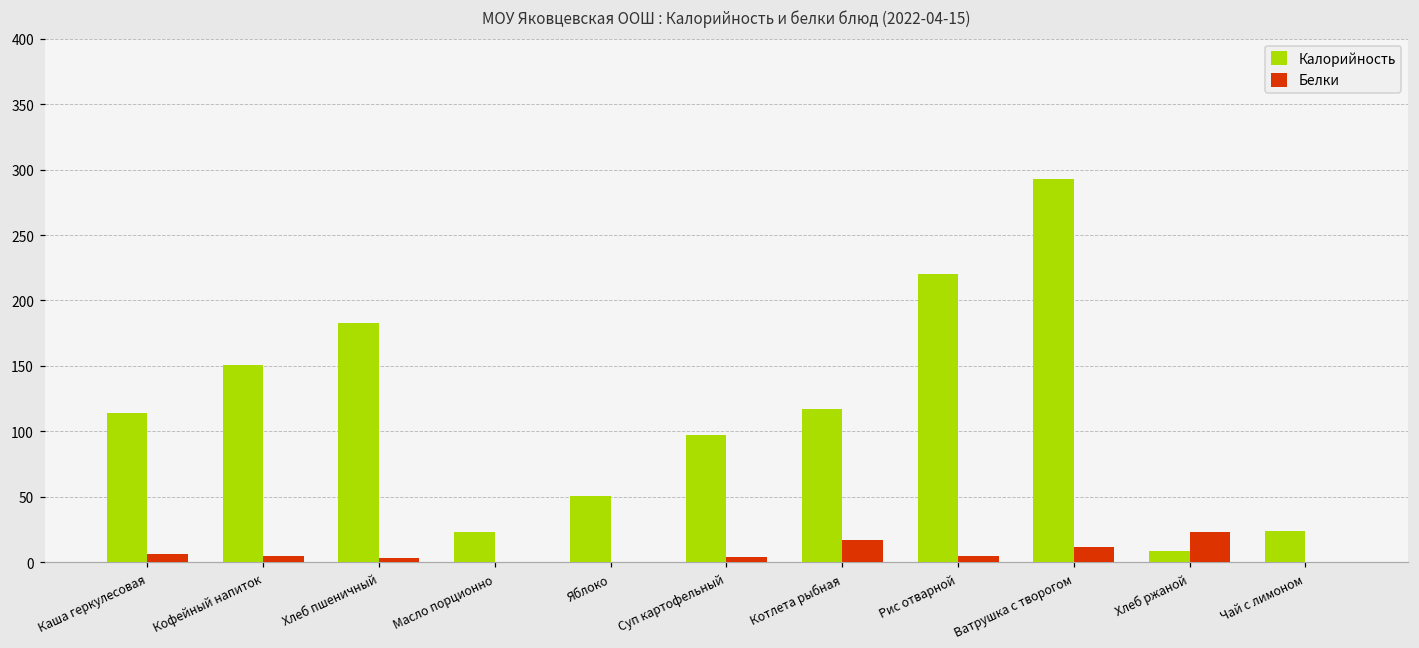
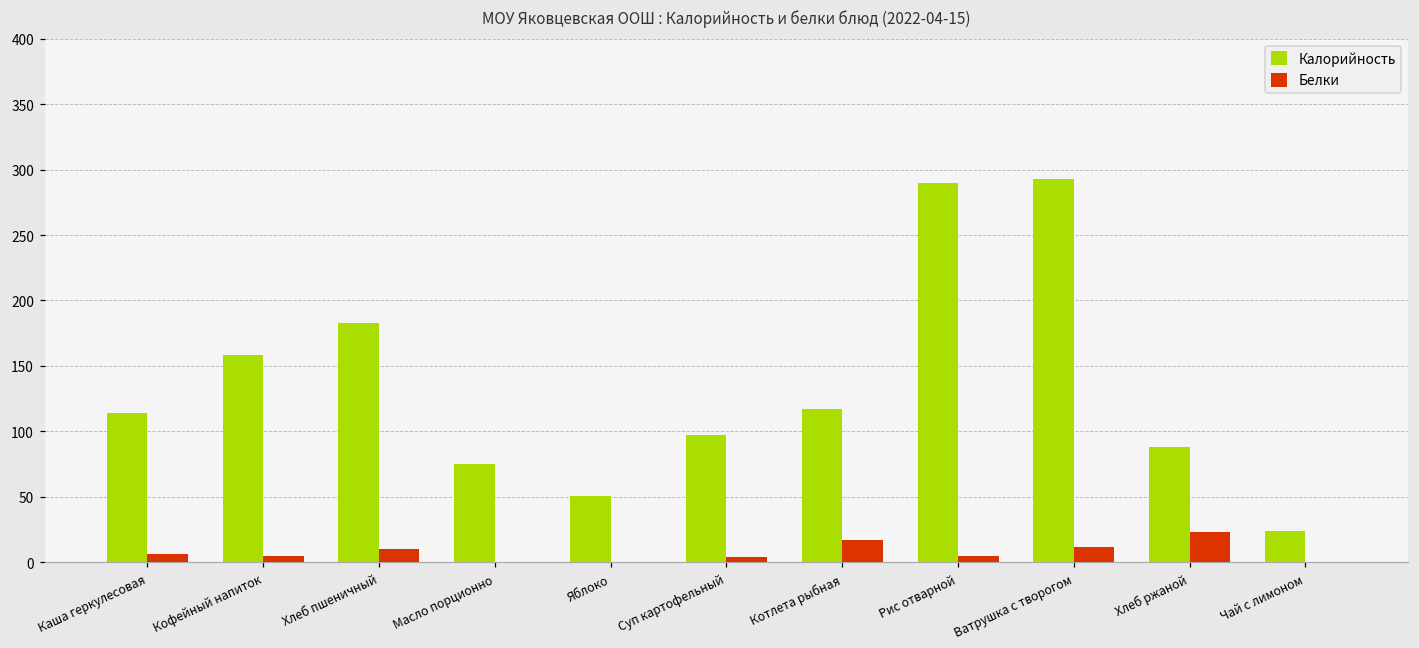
Калорийность, Кофейный напиток: 151 -> 158
Белки, Хлеб пшеничный: 3 -> 10
Калорийность, Масло порционно: 23 -> 75
Калорийность, Рис отварной: 220 -> 290
Калорийность, Хлеб ржаной: 9 -> 88
